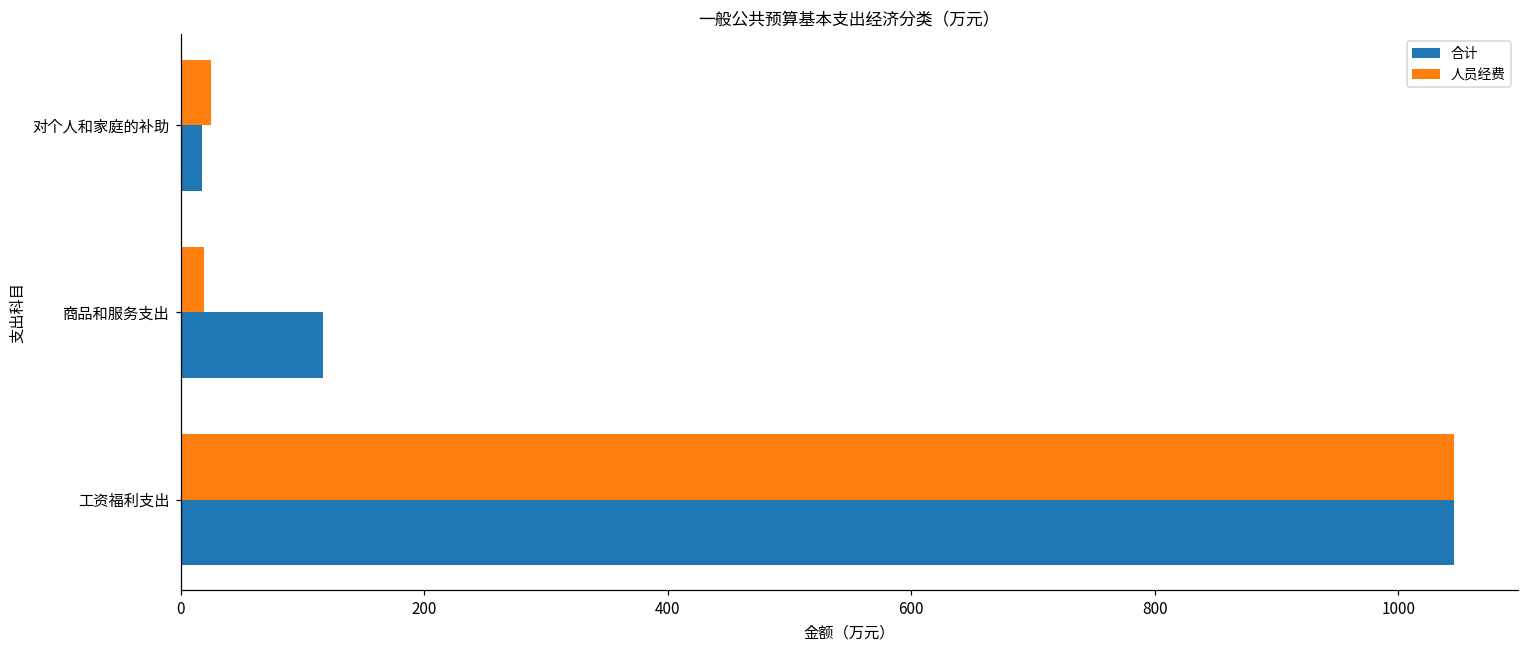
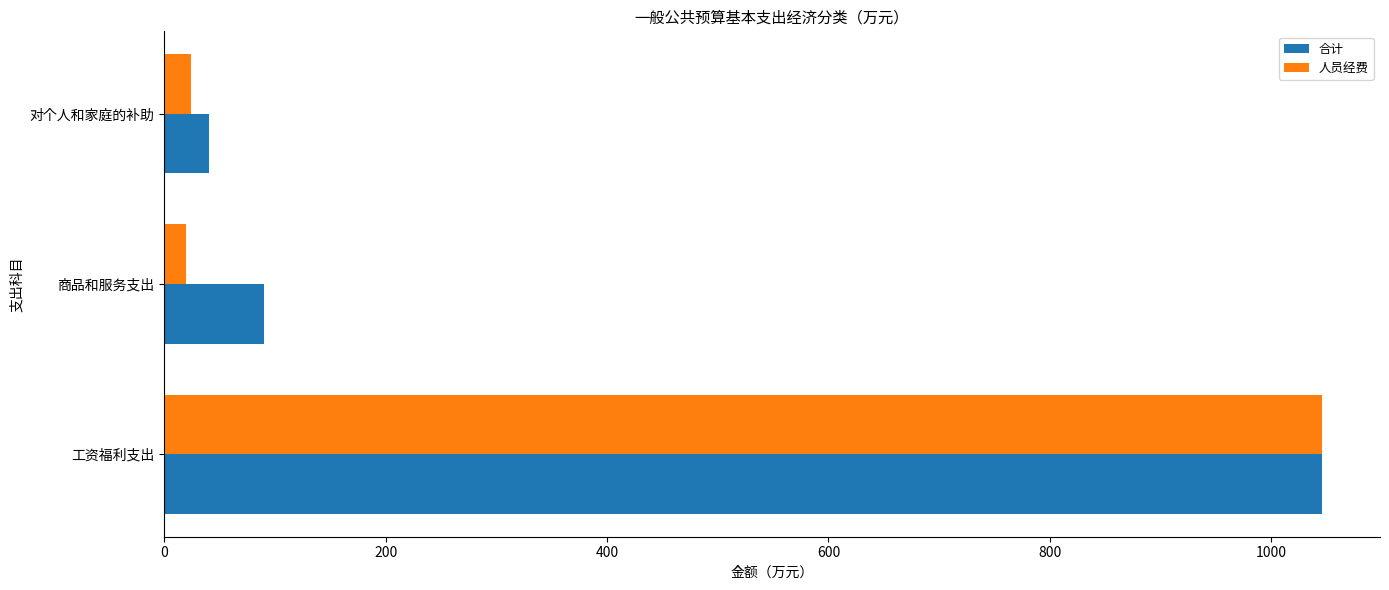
合计, 对个人和家庭的补助: 17 -> 40
合计, 商品和服务支出: 117 -> 90
